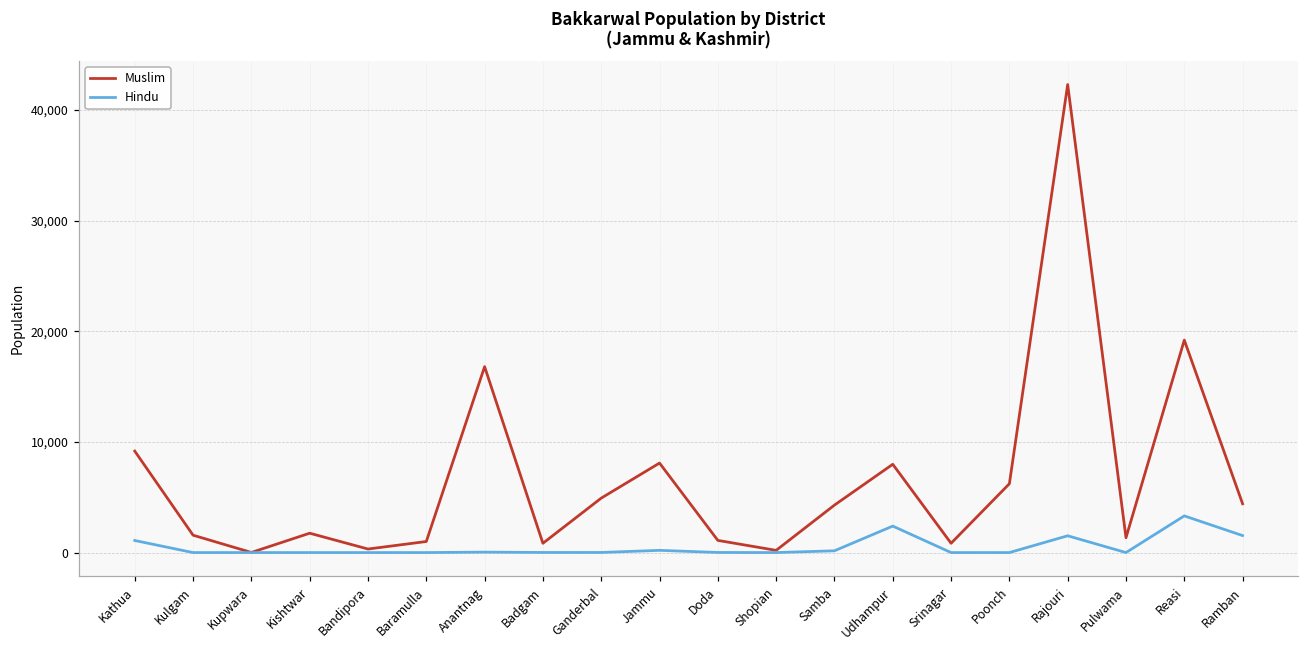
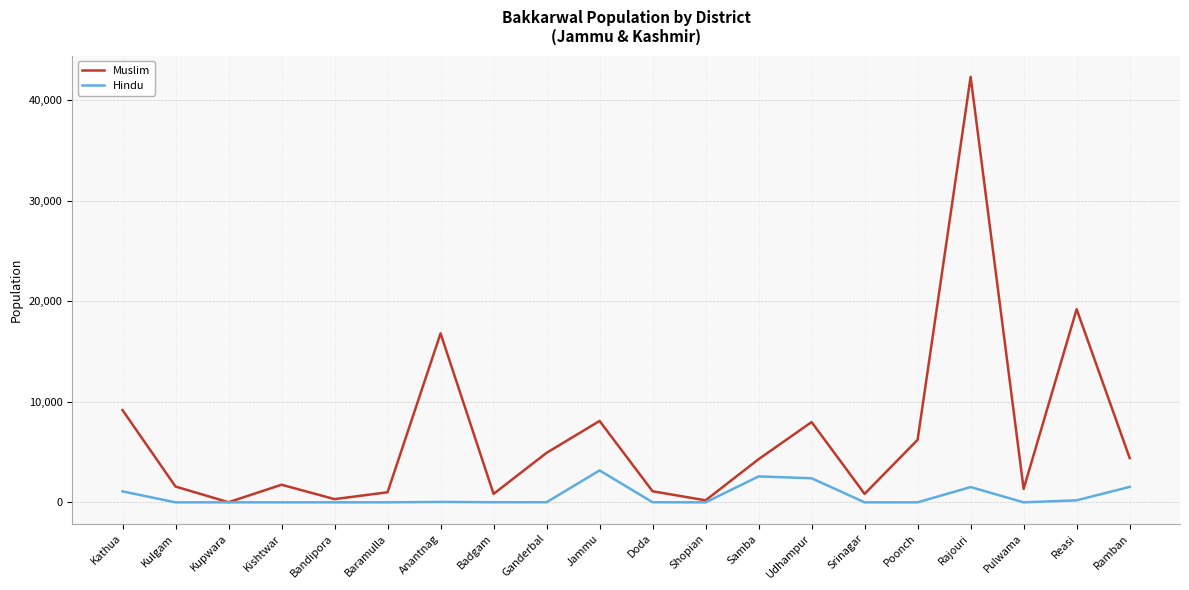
Hindu, Jammu: 200 -> 3,200
Hindu, Samba: 200 -> 2,600
Hindu, Reasi: 3,300 -> 200
